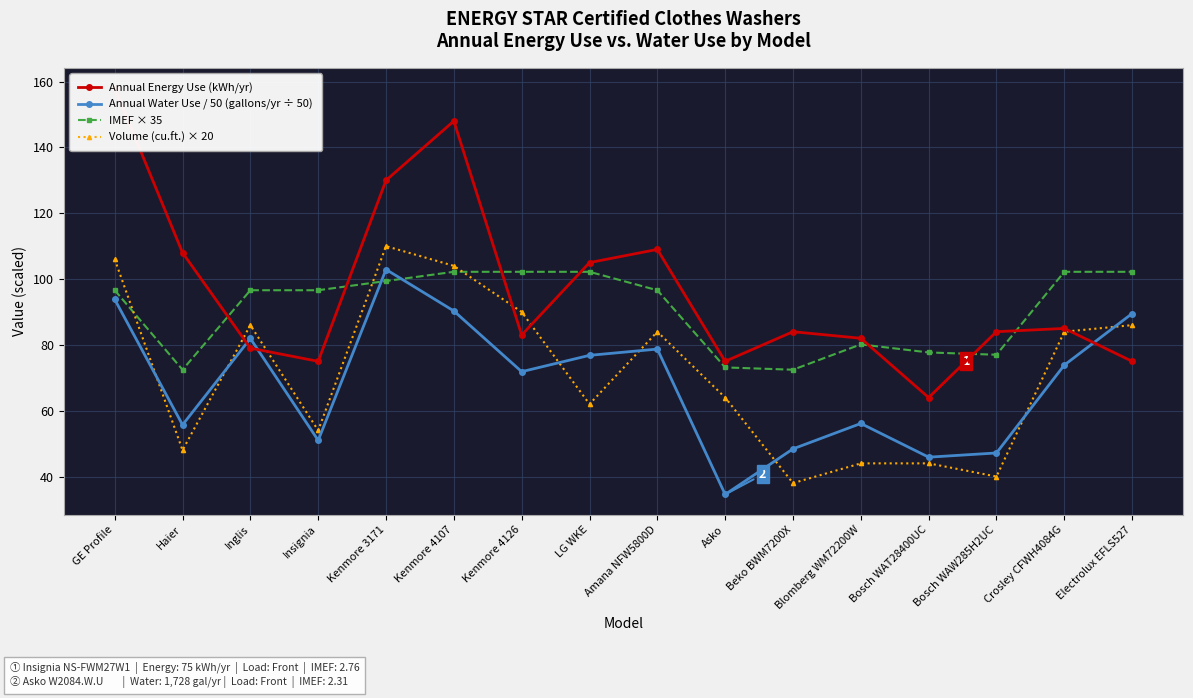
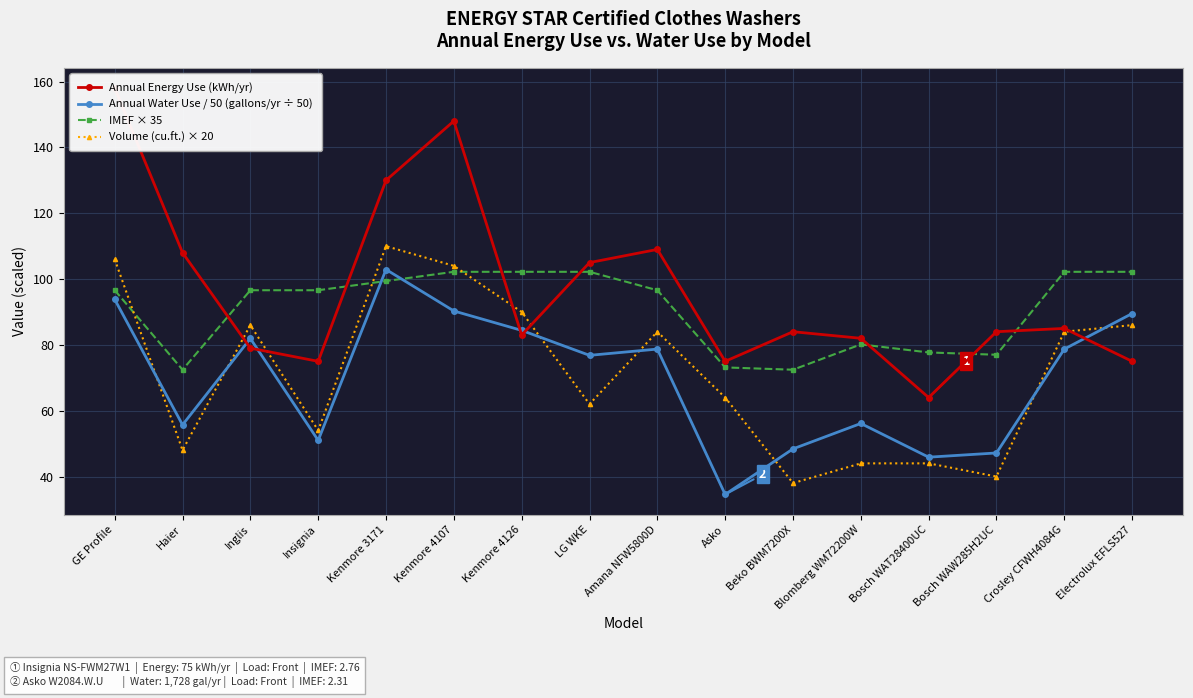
Annual Water Use / 50 (gallons/yr ÷ 50), Kenmore 4126: 72 -> 84
Annual Water Use / 50 (gallons/yr ÷ 50), Crosley CFWH4084G: 74 -> 79
